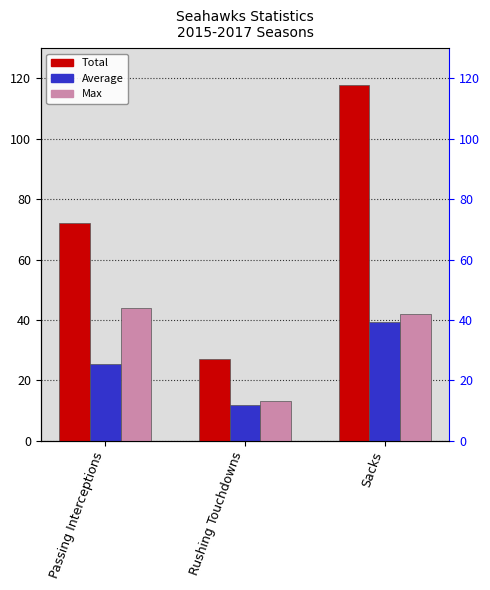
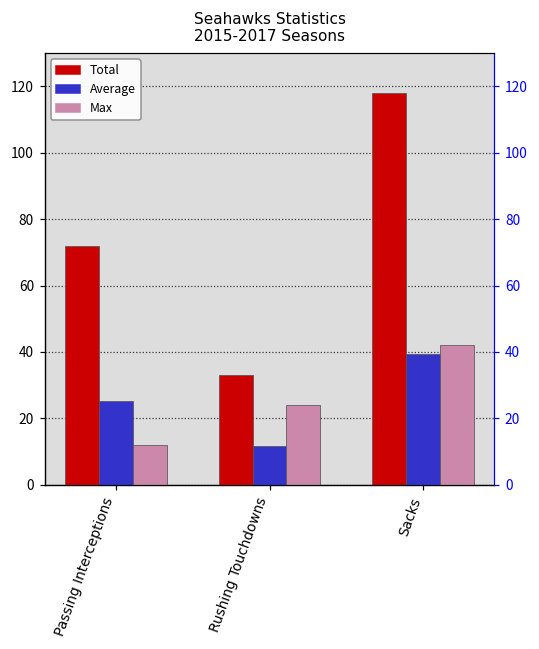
Max, Passing Interceptions: 44 -> 12
Total, Rushing Touchdowns: 27 -> 33
Max, Rushing Touchdowns: 13 -> 24
